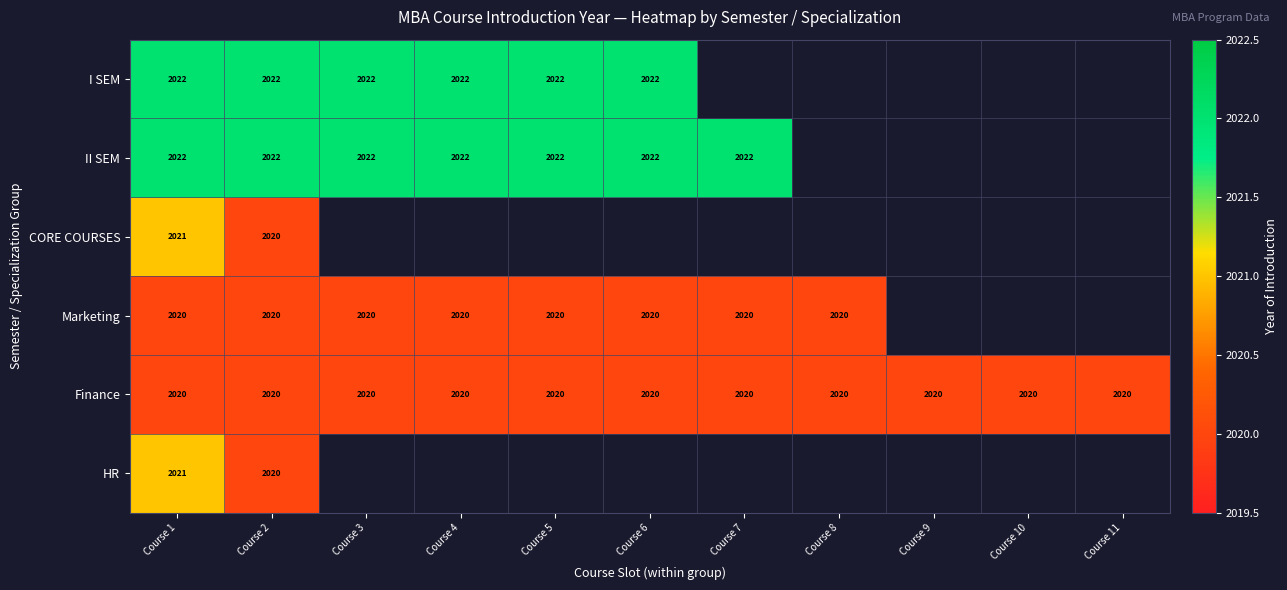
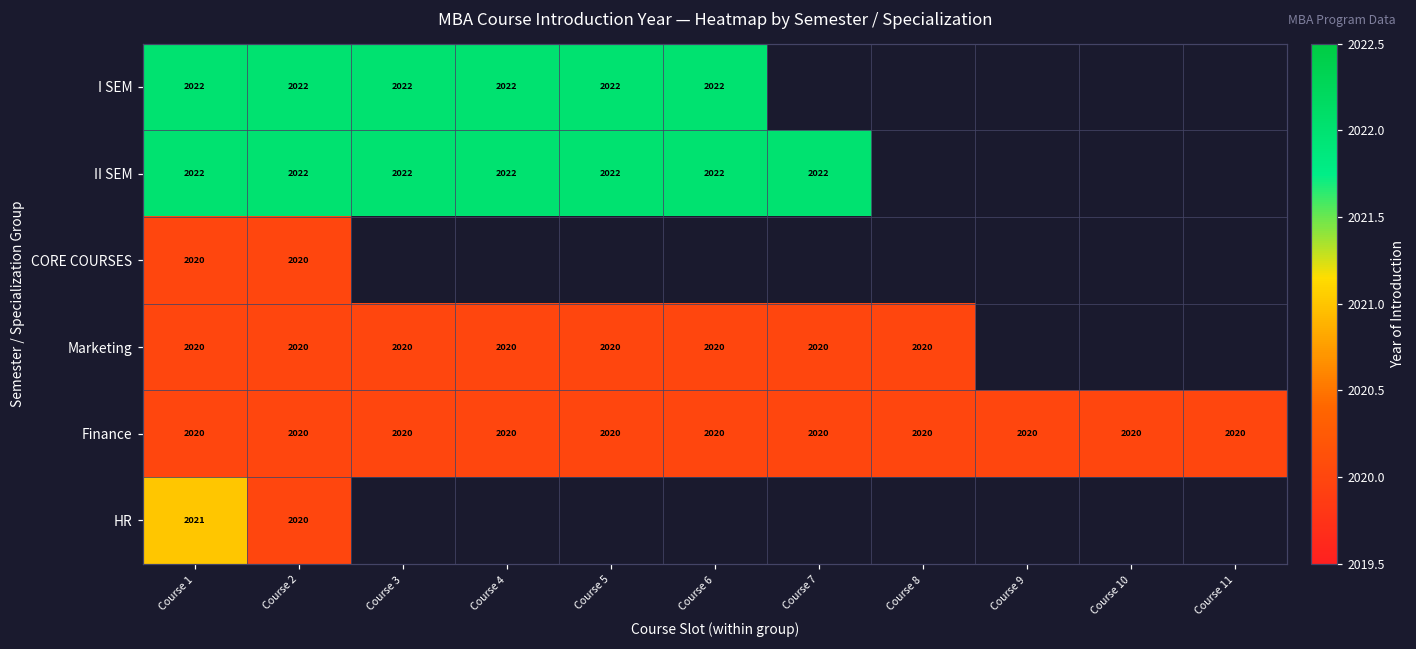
CORE COURSES, Course 1: 2021 -> 2020
